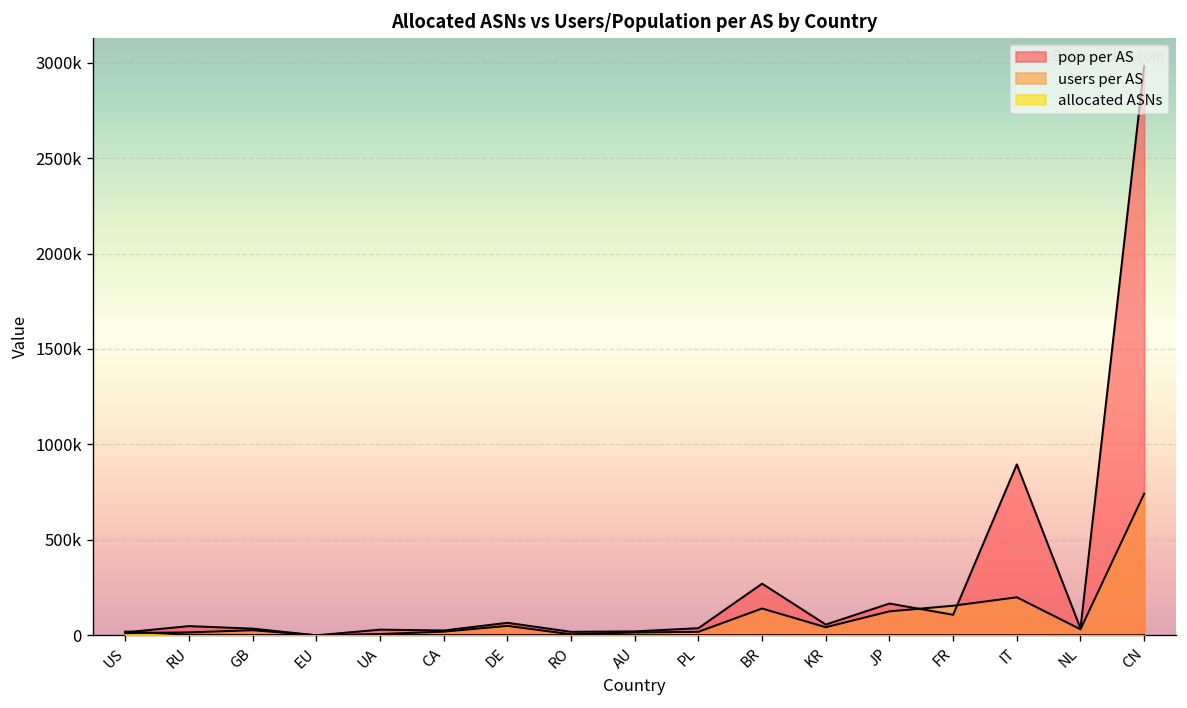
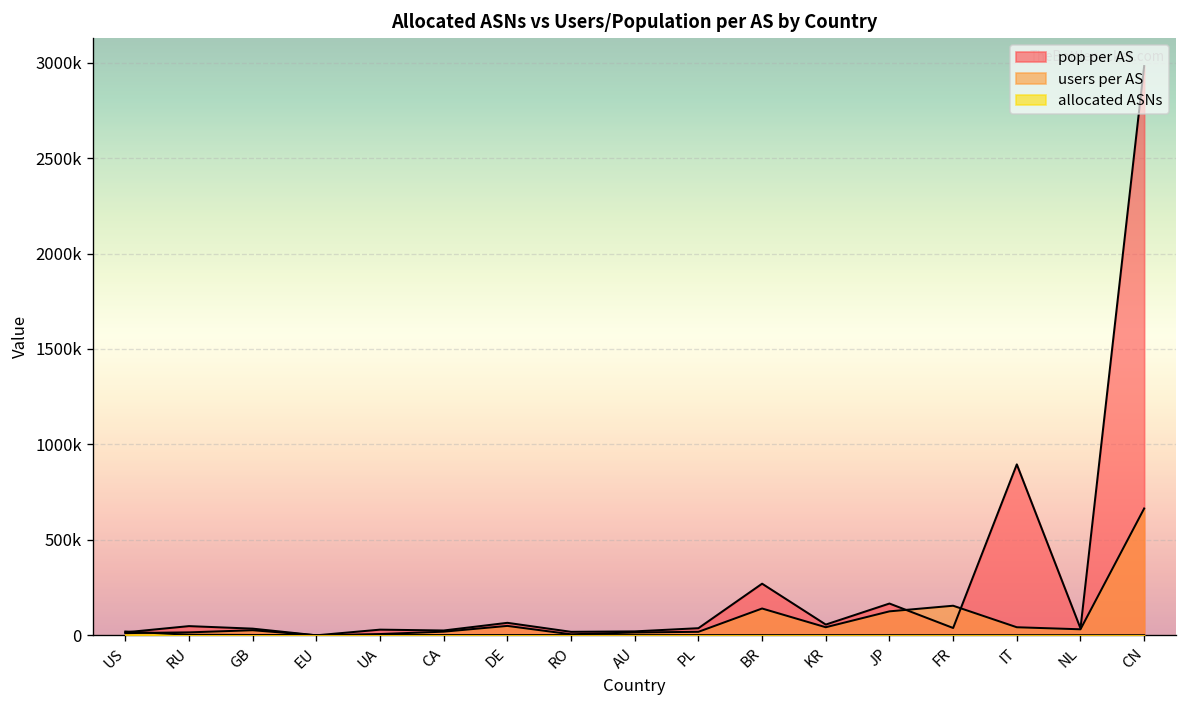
pop per AS, FR: 110000 -> 40000
users per AS, IT: 200000 -> 40000
users per AS, CN: 740000 -> 660000
